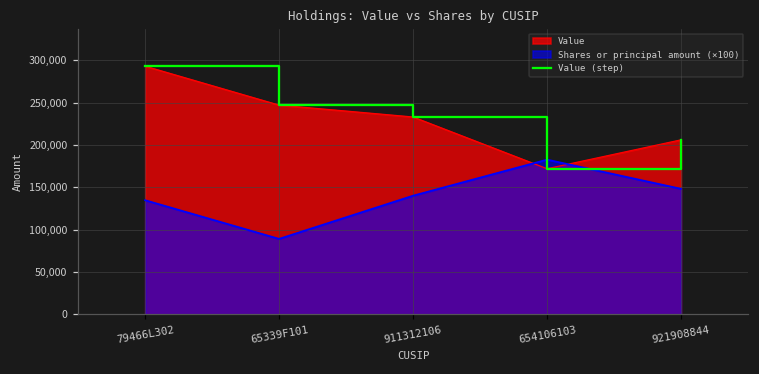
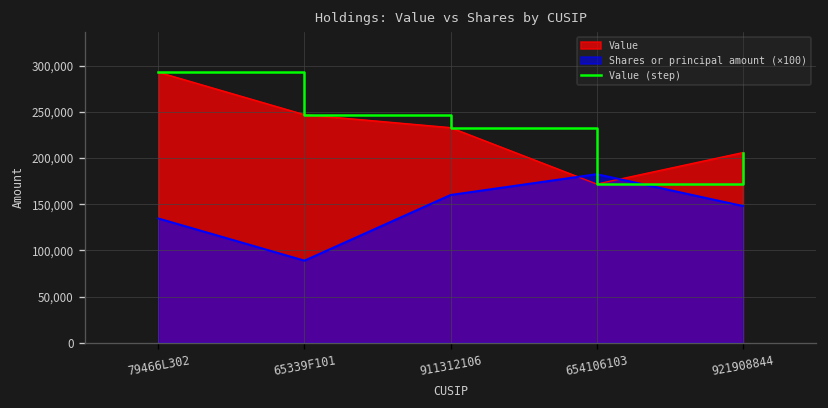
Shares or principal amount (×100), 911312106: 140,000 -> 160,000
